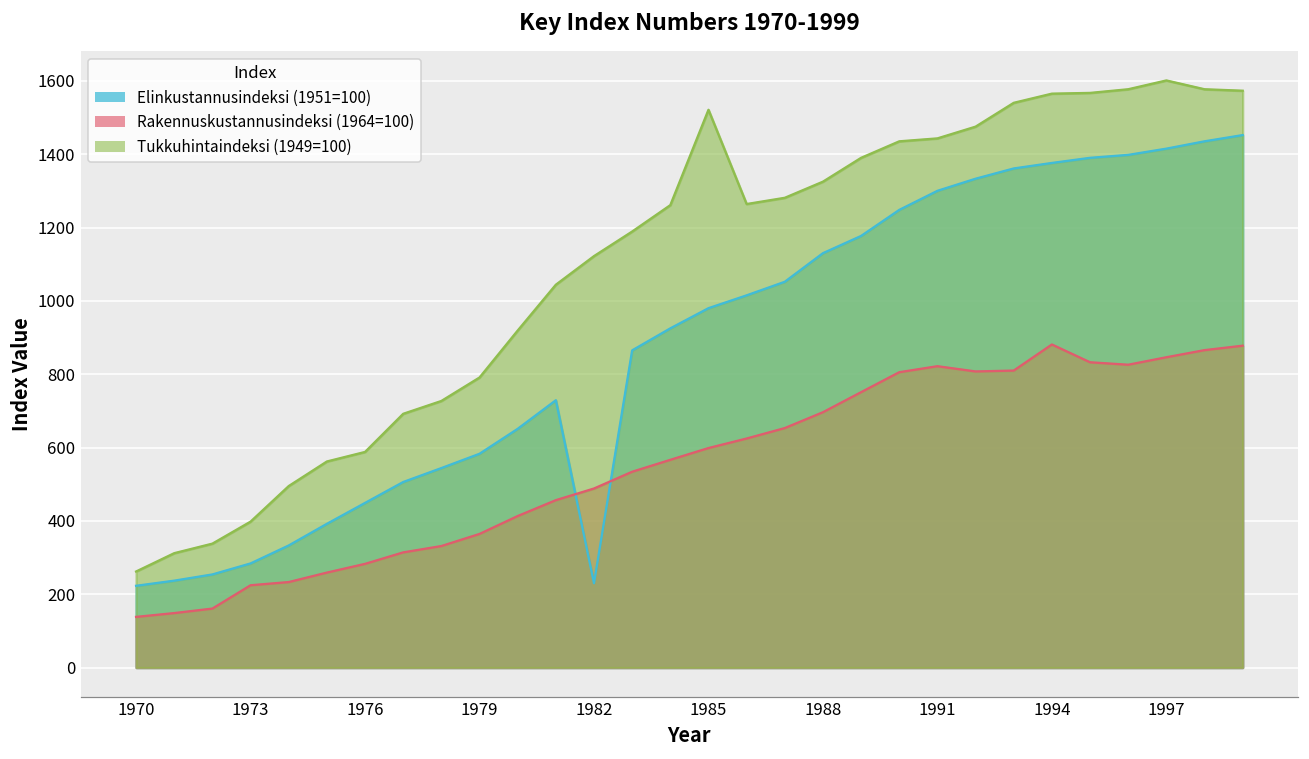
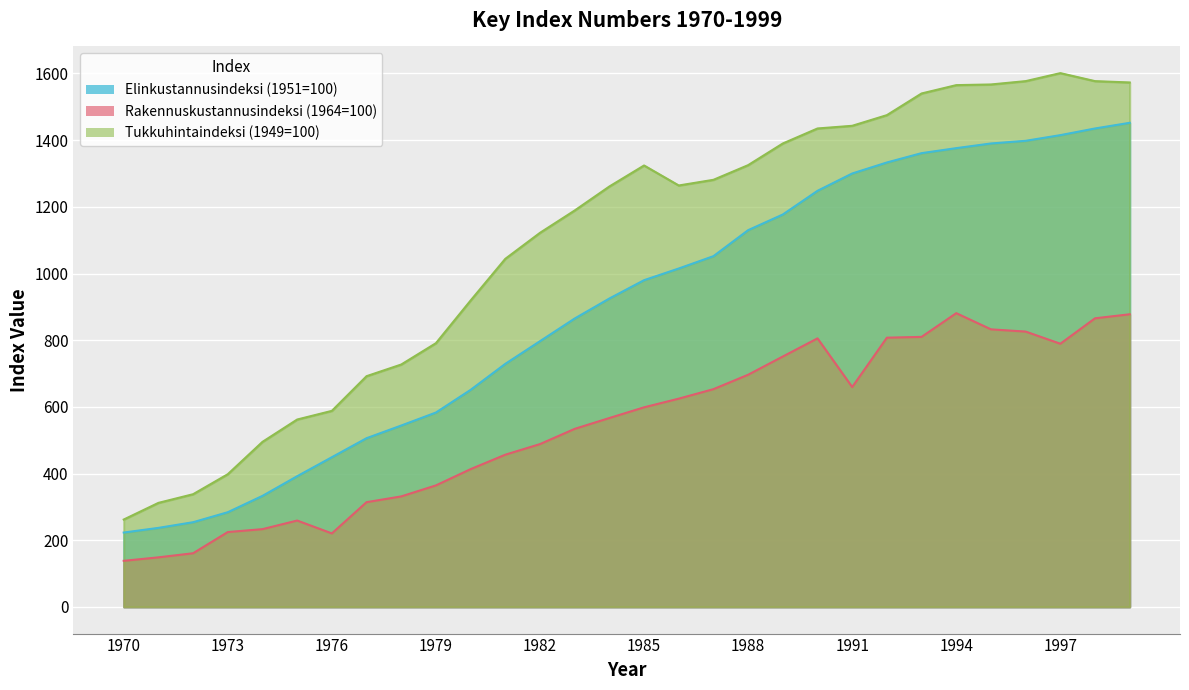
Rakennuskustannusindeksi (1964=100), 1976: 280 -> 220
Elinkustannusindeksi (1951=100), 1982: 230 -> 800
Tukkuhintaindeksi (1949=100), 1985: 1520 -> 1320
Rakennuskustannusindeksi (1964=100), 1991: 820 -> 660
Rakennuskustannusindeksi (1964=100), 1997: 850 -> 790
